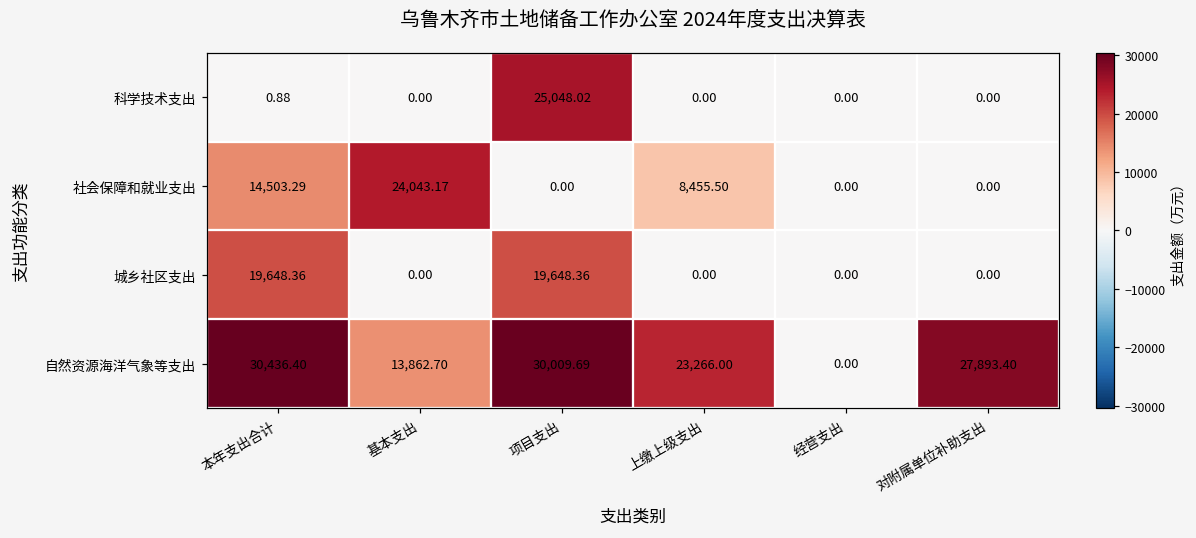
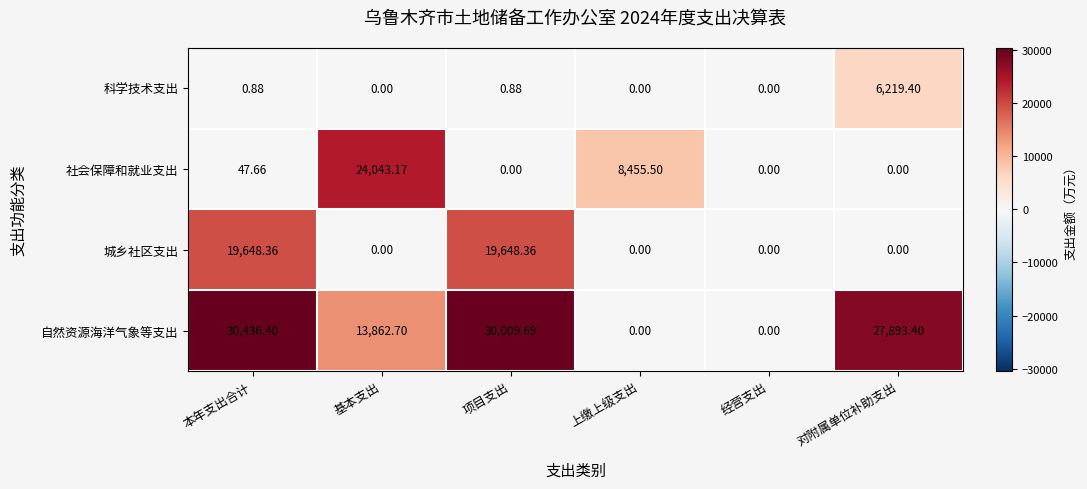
科学技术支出, 项目支出: 25,048.02 -> 0.88
科学技术支出, 对附属单位补助支出: 0.00 -> 6,219.40
社会保障和就业支出, 本年支出合计: 14,503.29 -> 47.66
自然资源海洋气象等支出, 上缴上级支出: 23,266.00 -> 0.00
